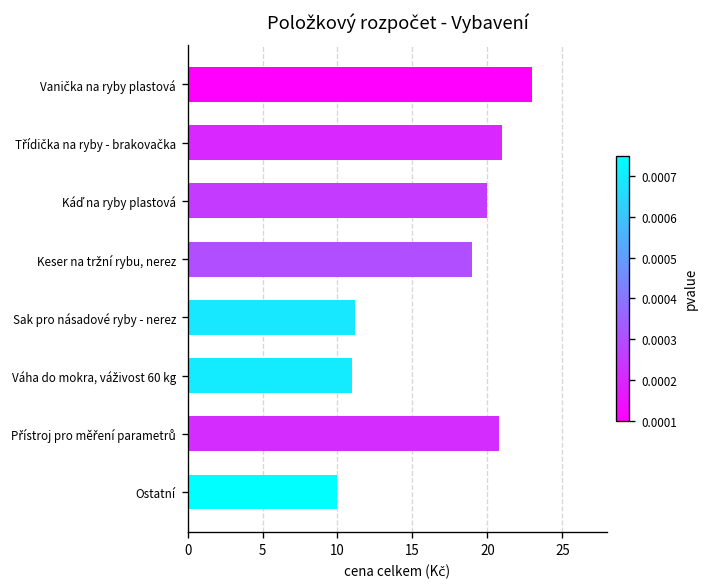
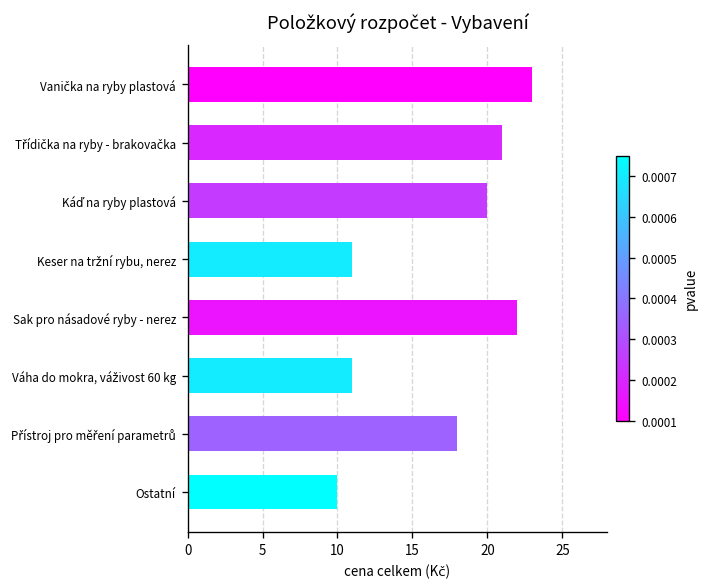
Keser na tržní rybu, nerez: 19.0 -> 11.0
Sak pro násadové ryby - nerez: 11.2 -> 22.0
Přístroj pro měření parametrů: 20.8 -> 18.0
